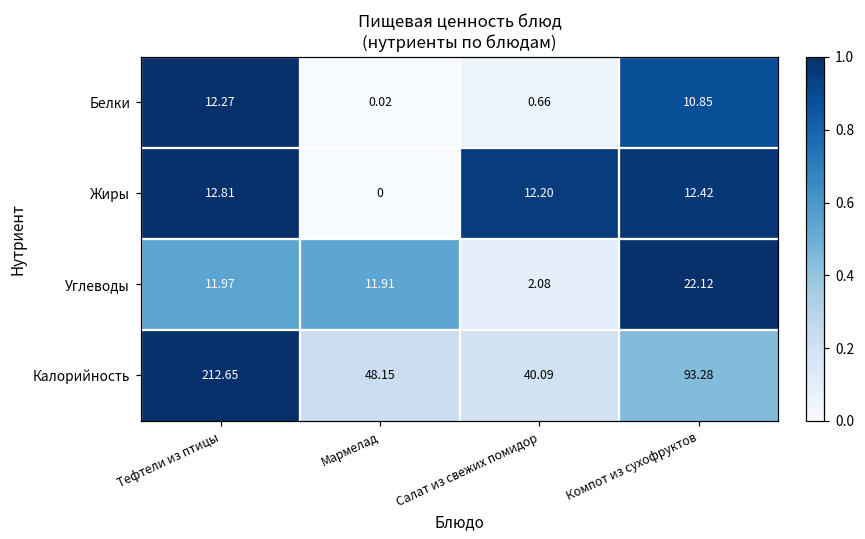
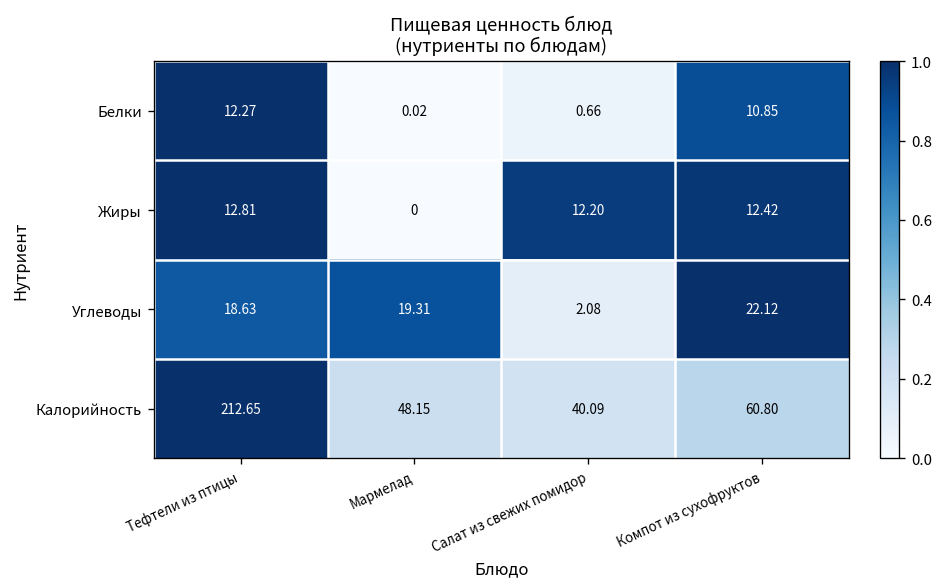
Углеводы, Тефтели из птицы: 11.97 -> 18.63
Углеводы, Мармелад: 11.91 -> 19.31
Калорийность, Компот из сухофруктов: 93.28 -> 60.80
